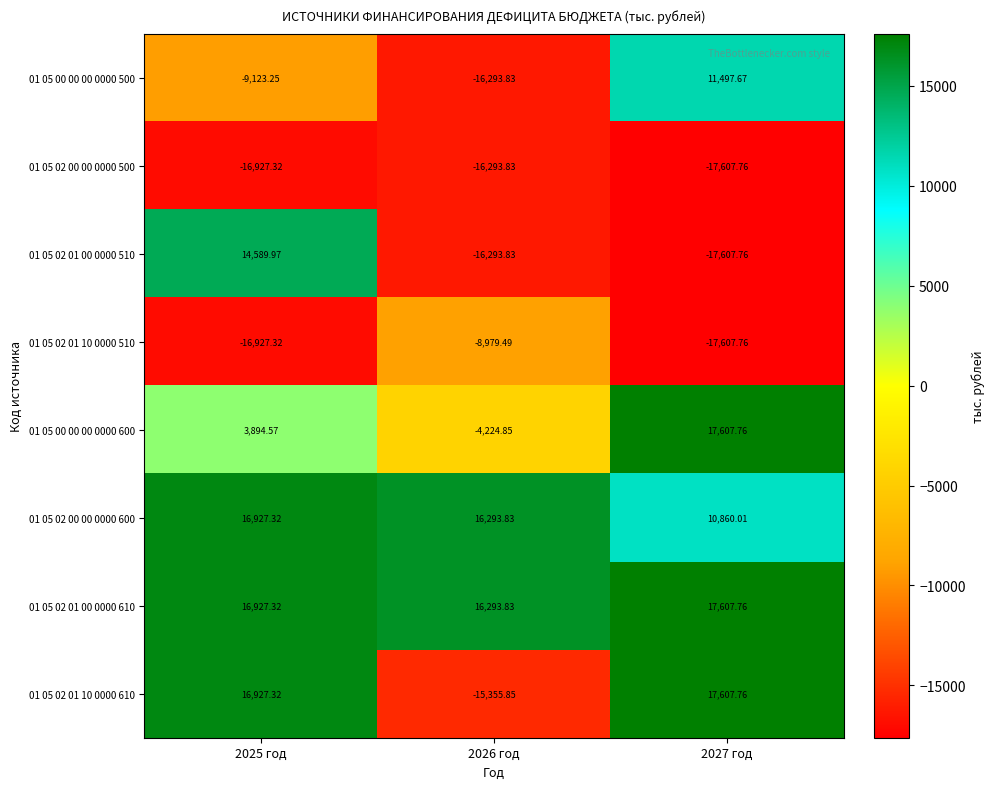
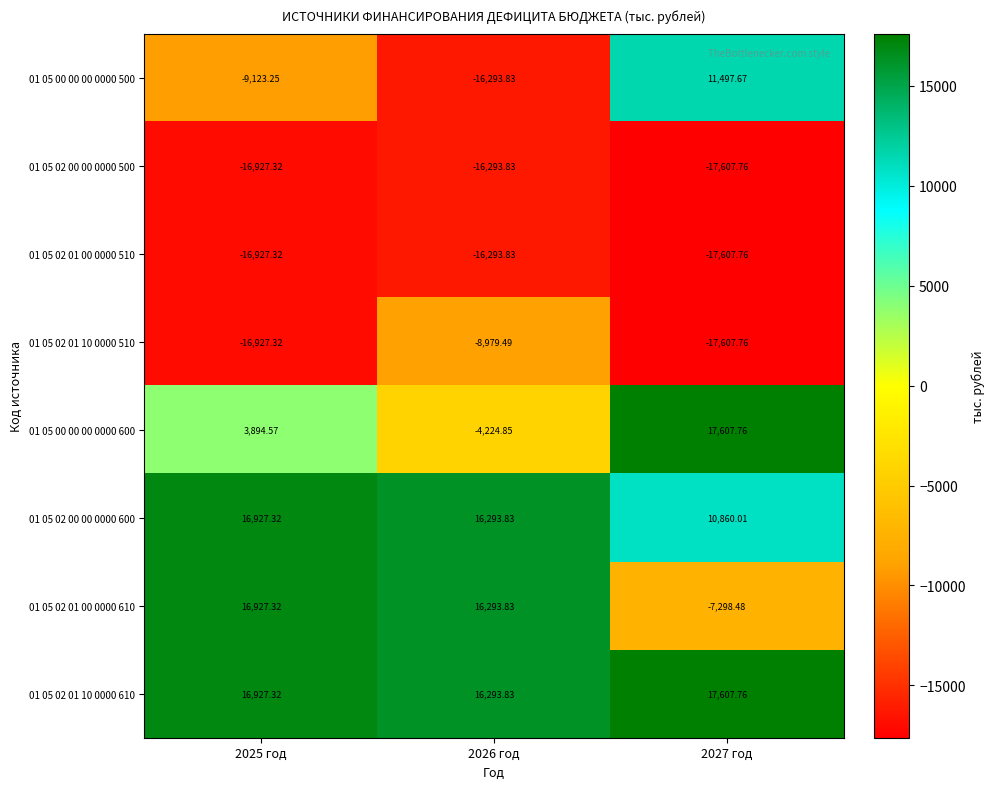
01 05 02 01 00 0000 510, 2025 год: 14,589.97 -> -16,927.32
01 05 02 01 00 0000 610, 2027 год: 17,607.76 -> -7,298.48
01 05 02 01 10 0000 610, 2026 год: -15,355.85 -> 16,293.83
